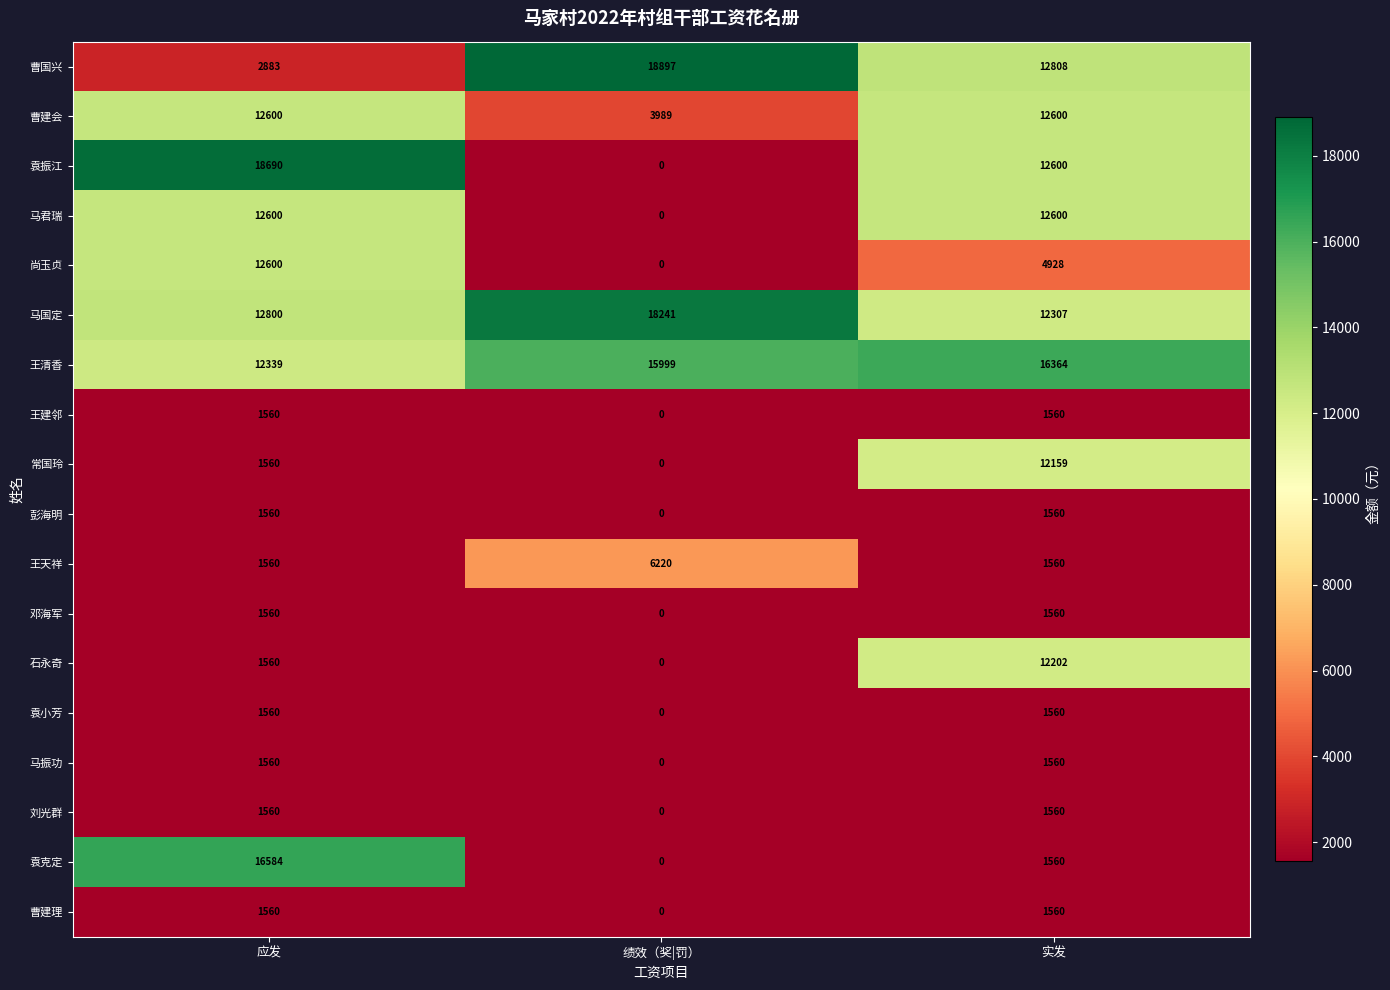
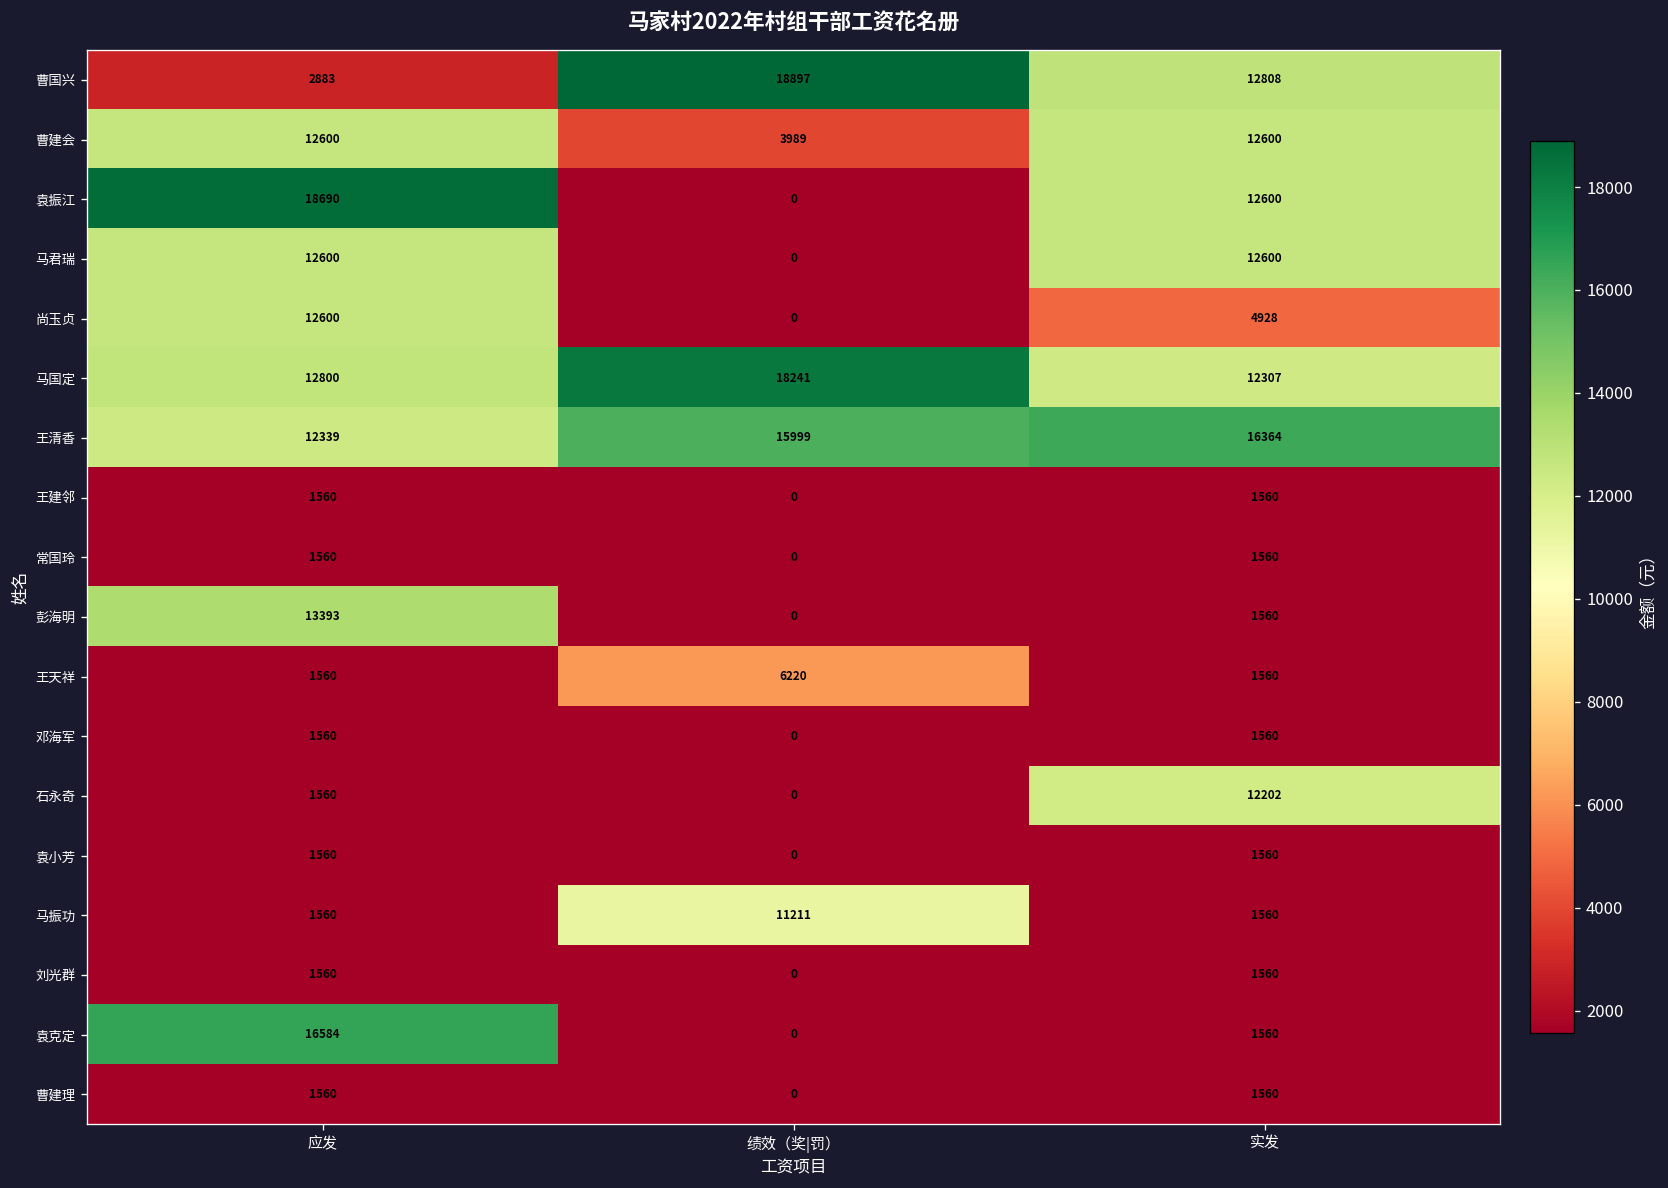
常国玲, 实发: 12159 -> 1560
彭海明, 应发: 1560 -> 13393
马振功, 绩效（奖|罚）: 0 -> 11211
